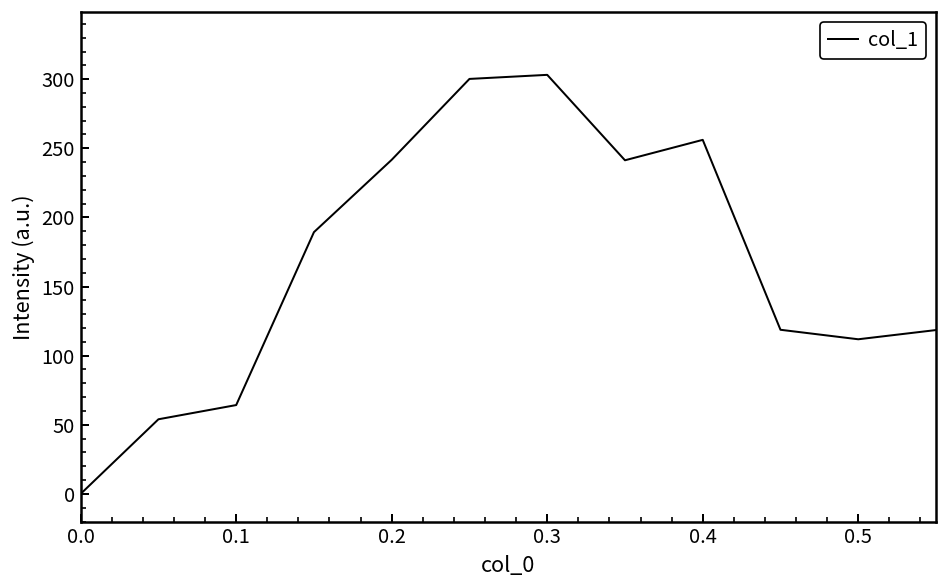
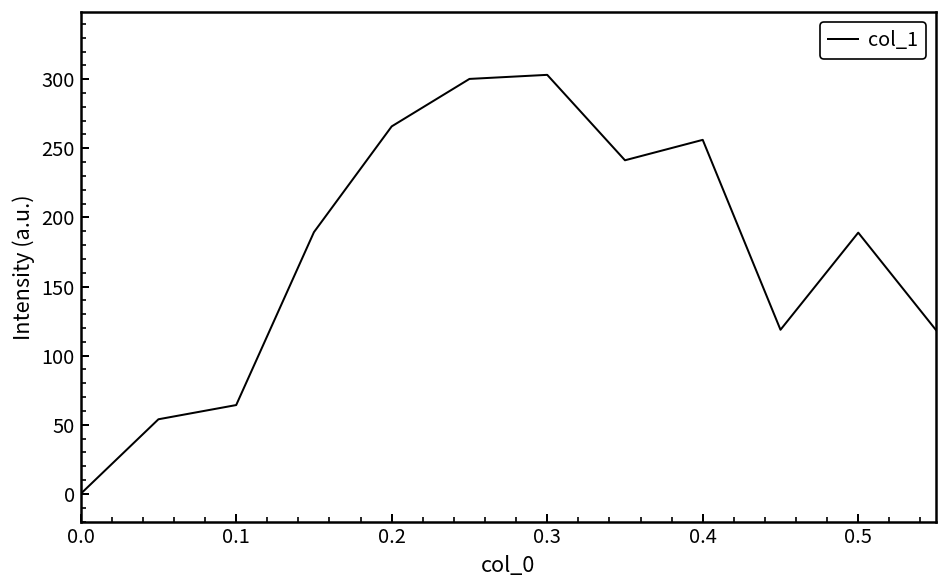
0.2: 242 -> 266
0.5: 112 -> 189
